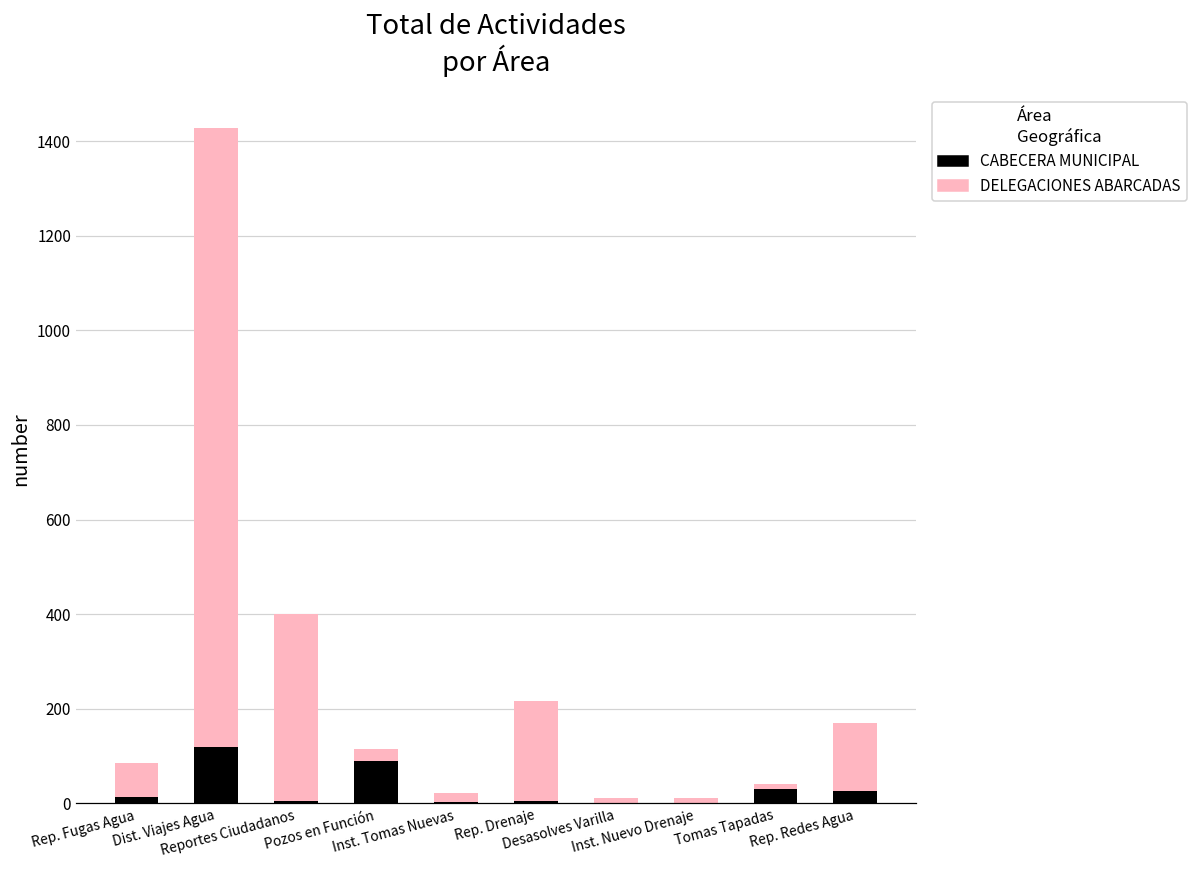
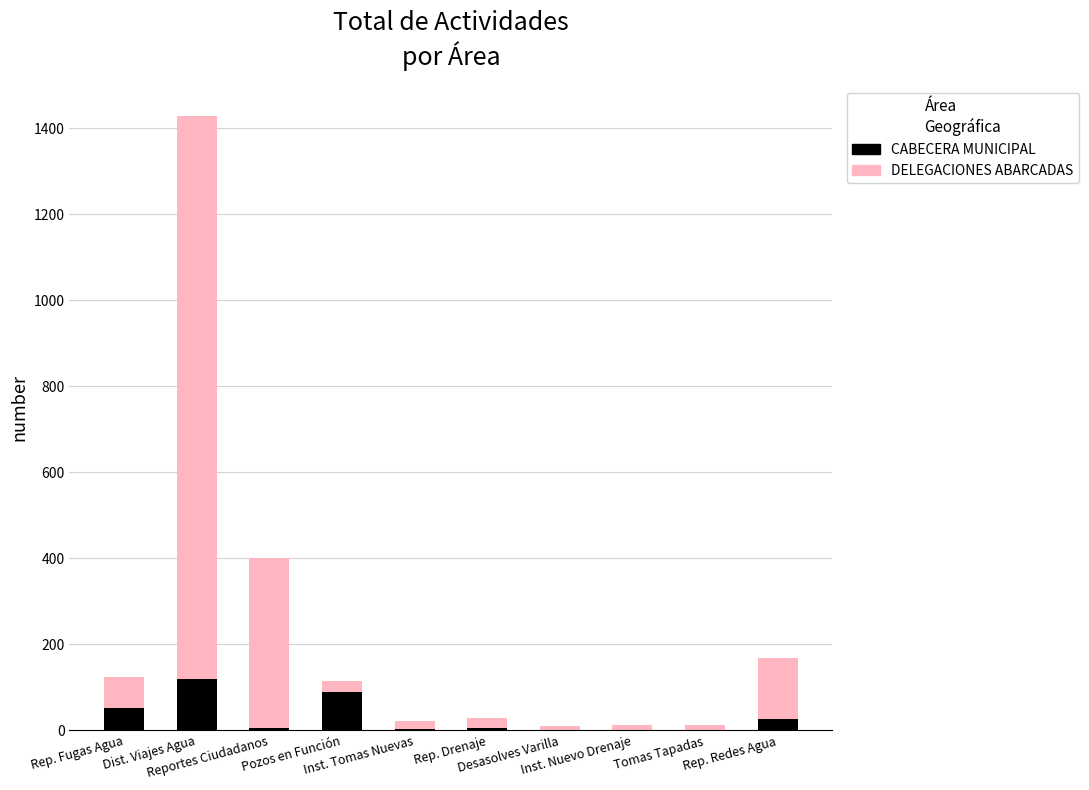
CABECERA MUNICIPAL, Rep. Fugas Agua: 10 -> 50
DELEGACIONES ABARCADAS, Rep. Drenaje: 210 -> 20
CABECERA MUNICIPAL, Tomas Tapadas: 30 -> 0
